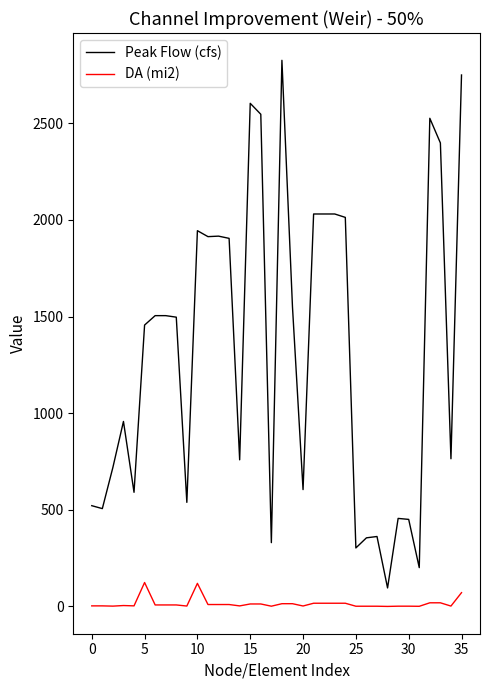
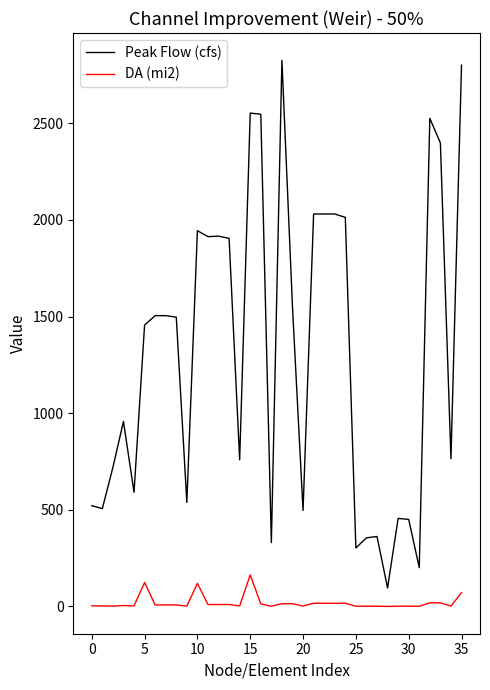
Peak Flow (cfs), 15: 2600 -> 2550
DA (mi2), 15: 10 -> 160
Peak Flow (cfs), 20: 600 -> 500
Peak Flow (cfs), 35: 2750 -> 2800
